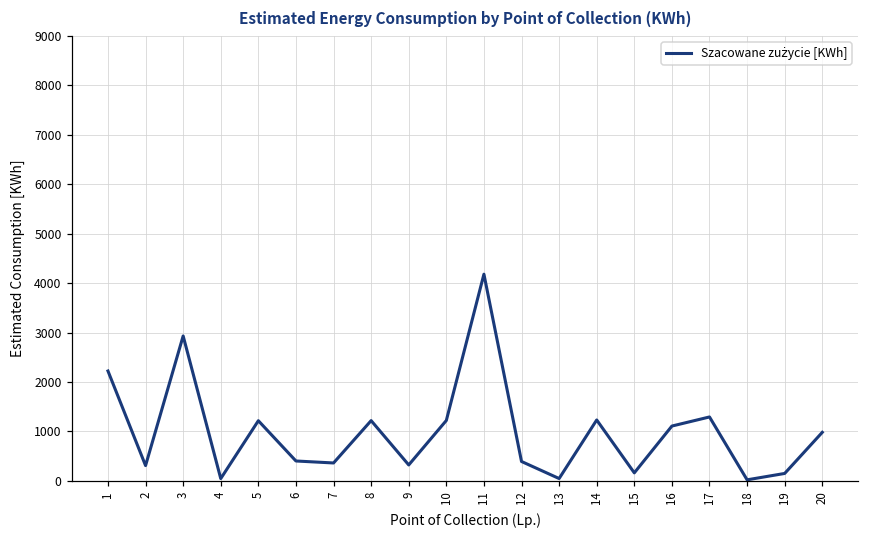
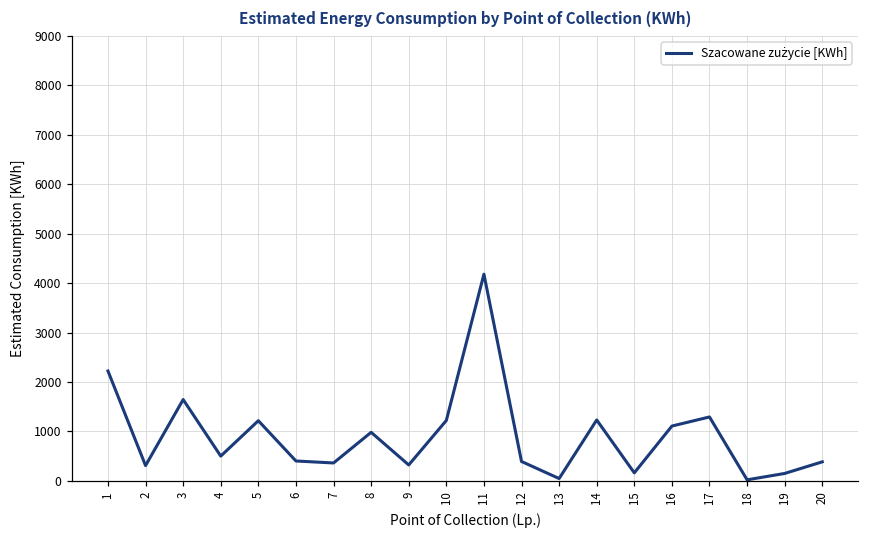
3: 2900 -> 1600
4: 0 -> 500
8: 1200 -> 1000
20: 1000 -> 400
